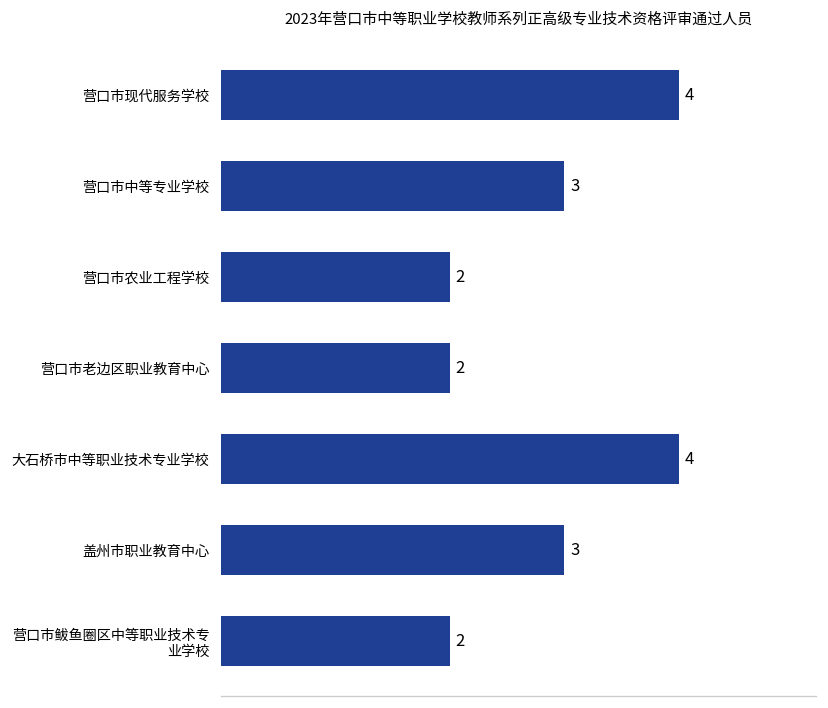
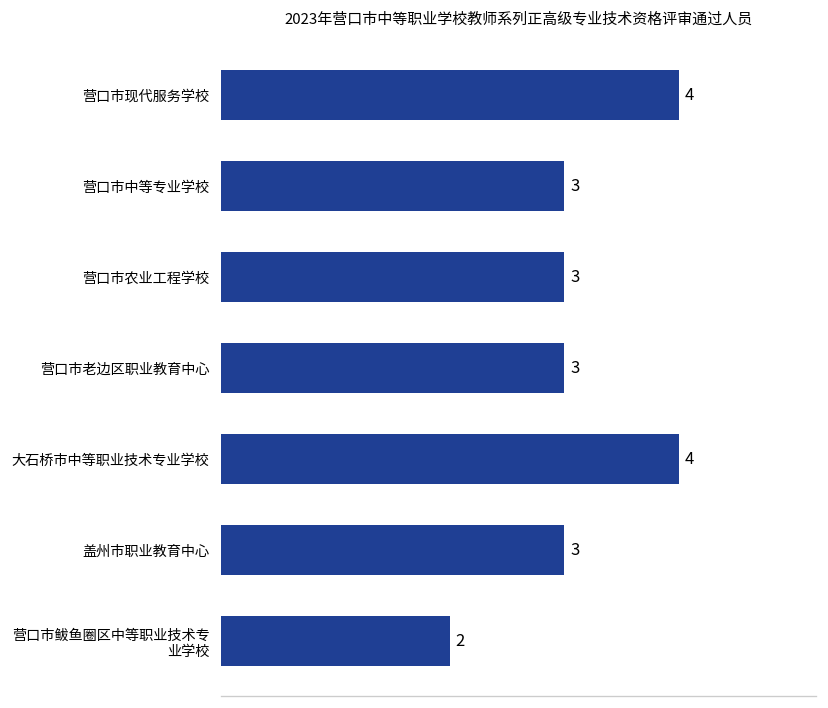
营口市农业工程学校: 2 -> 3
营口市老边区职业教育中心: 2 -> 3
